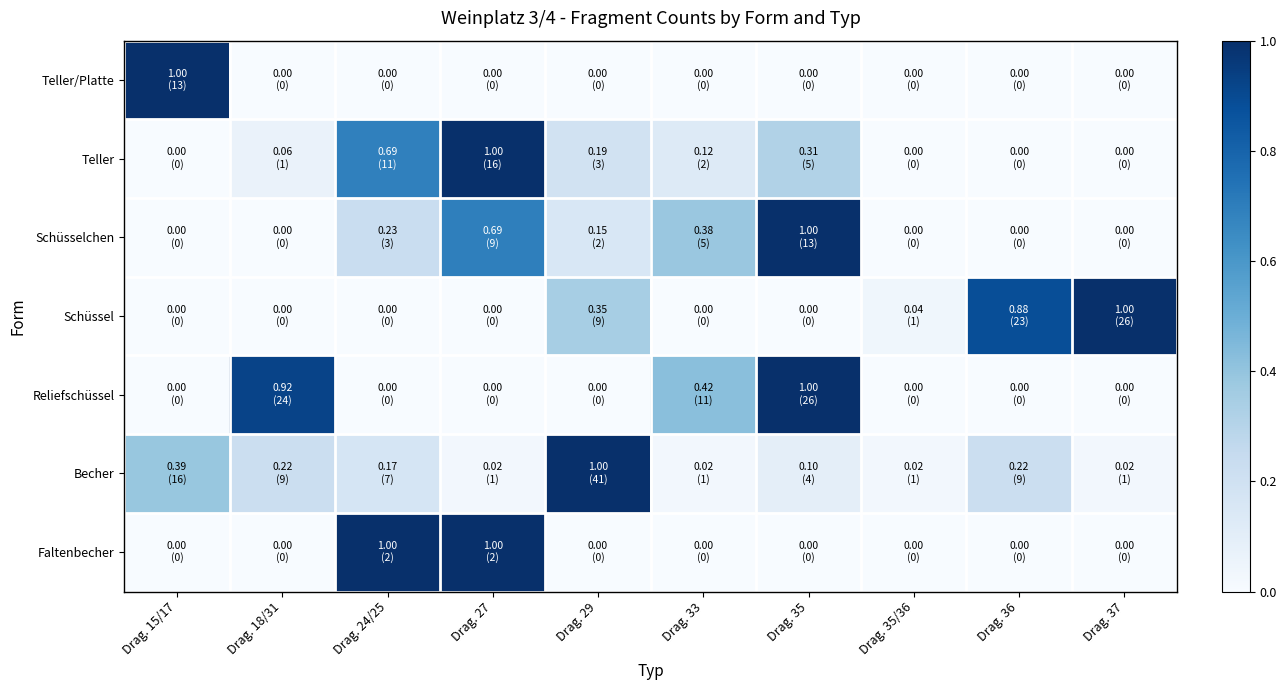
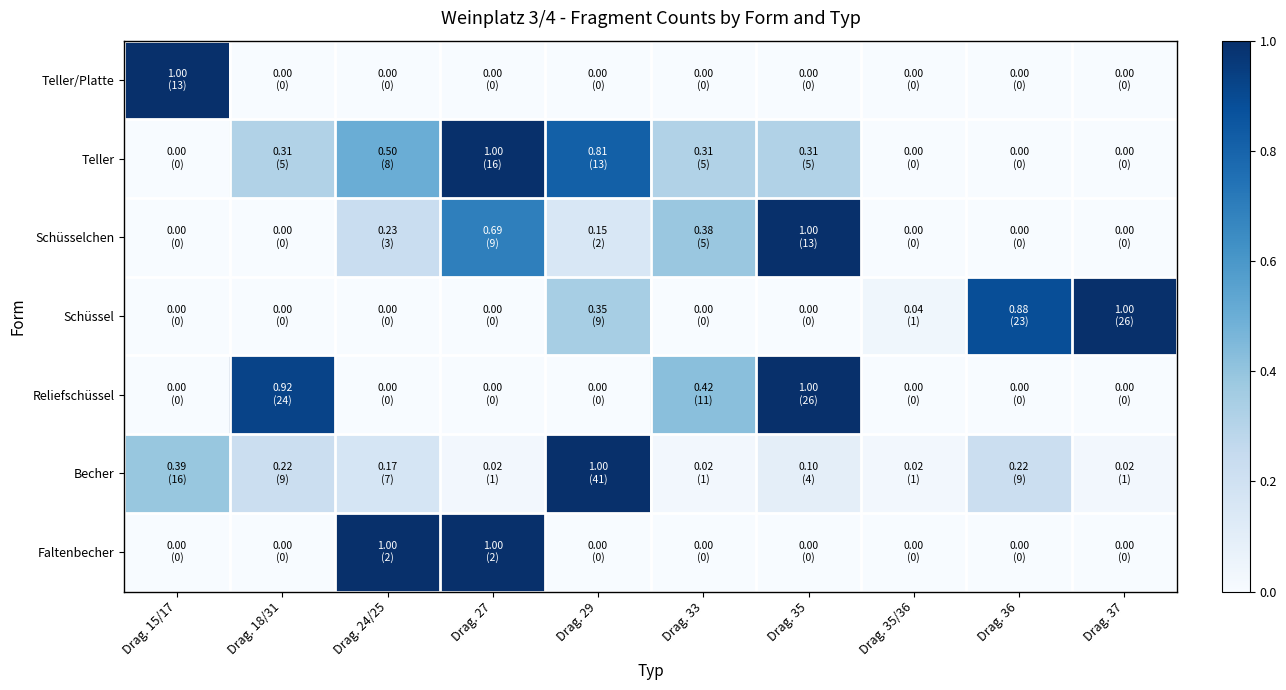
Teller, Drag. 18/31: 0.06 (1) -> 0.31 (5)
Teller, Drag. 24/25: 0.69 (11) -> 0.50 (8)
Teller, Drag. 29: 0.19 (3) -> 0.81 (13)
Teller, Drag. 33: 0.12 (2) -> 0.31 (5)
